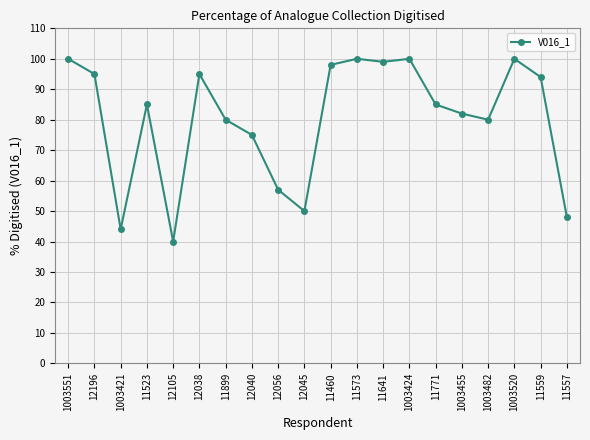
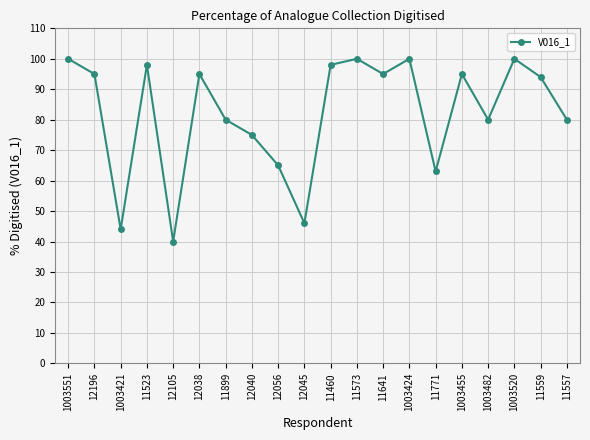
11523: 85 -> 98
12056: 57 -> 65
12045: 50 -> 46
11641: 99 -> 95
11771: 85 -> 63
1003455: 82 -> 95
11557: 48 -> 80
